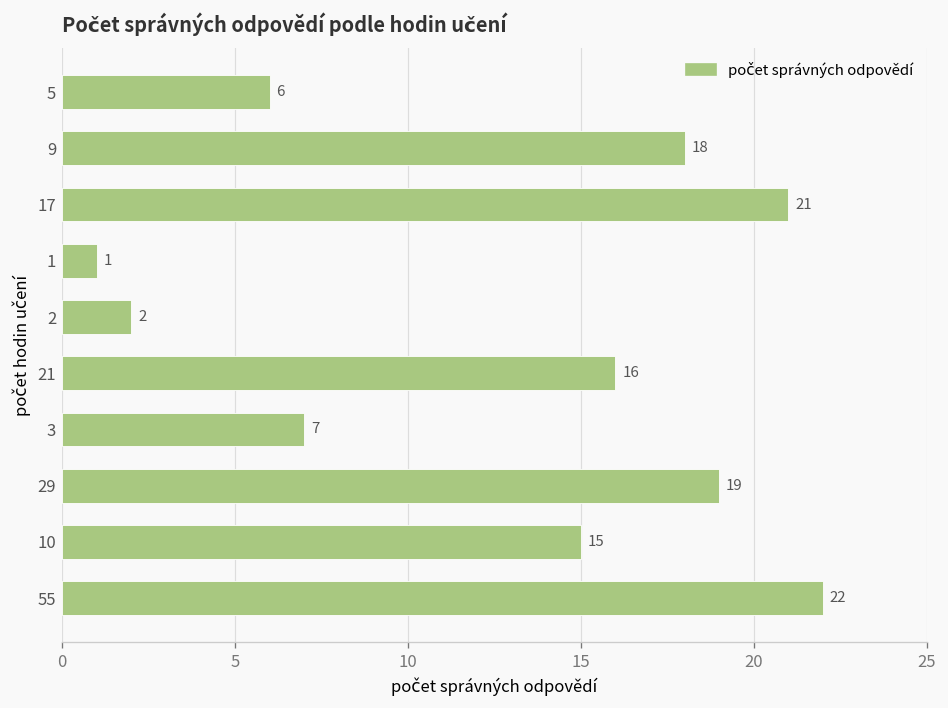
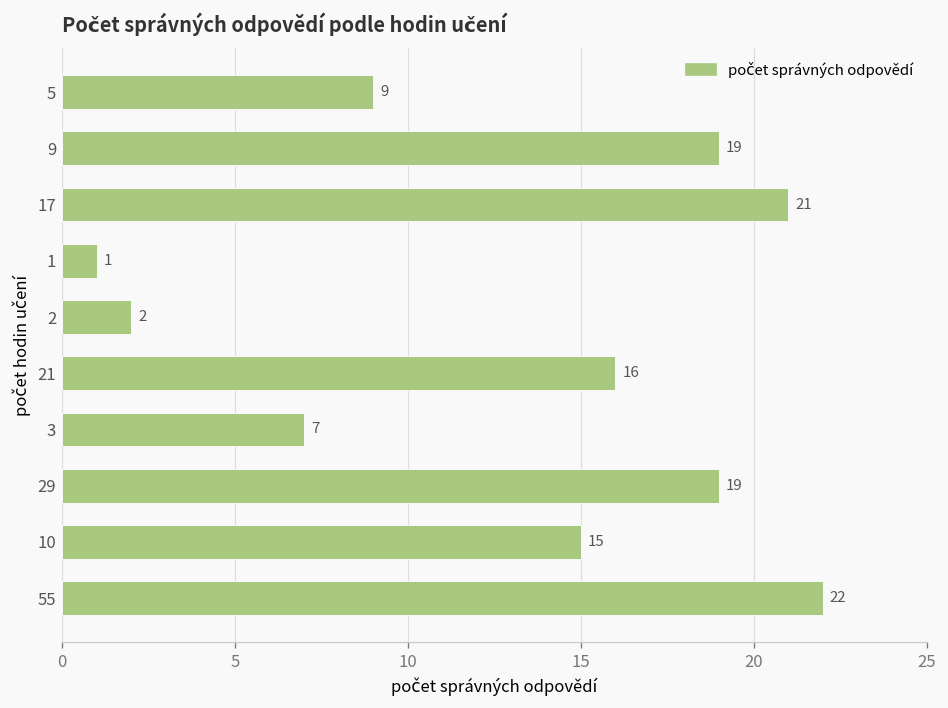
5: 6 -> 9
9: 18 -> 19
